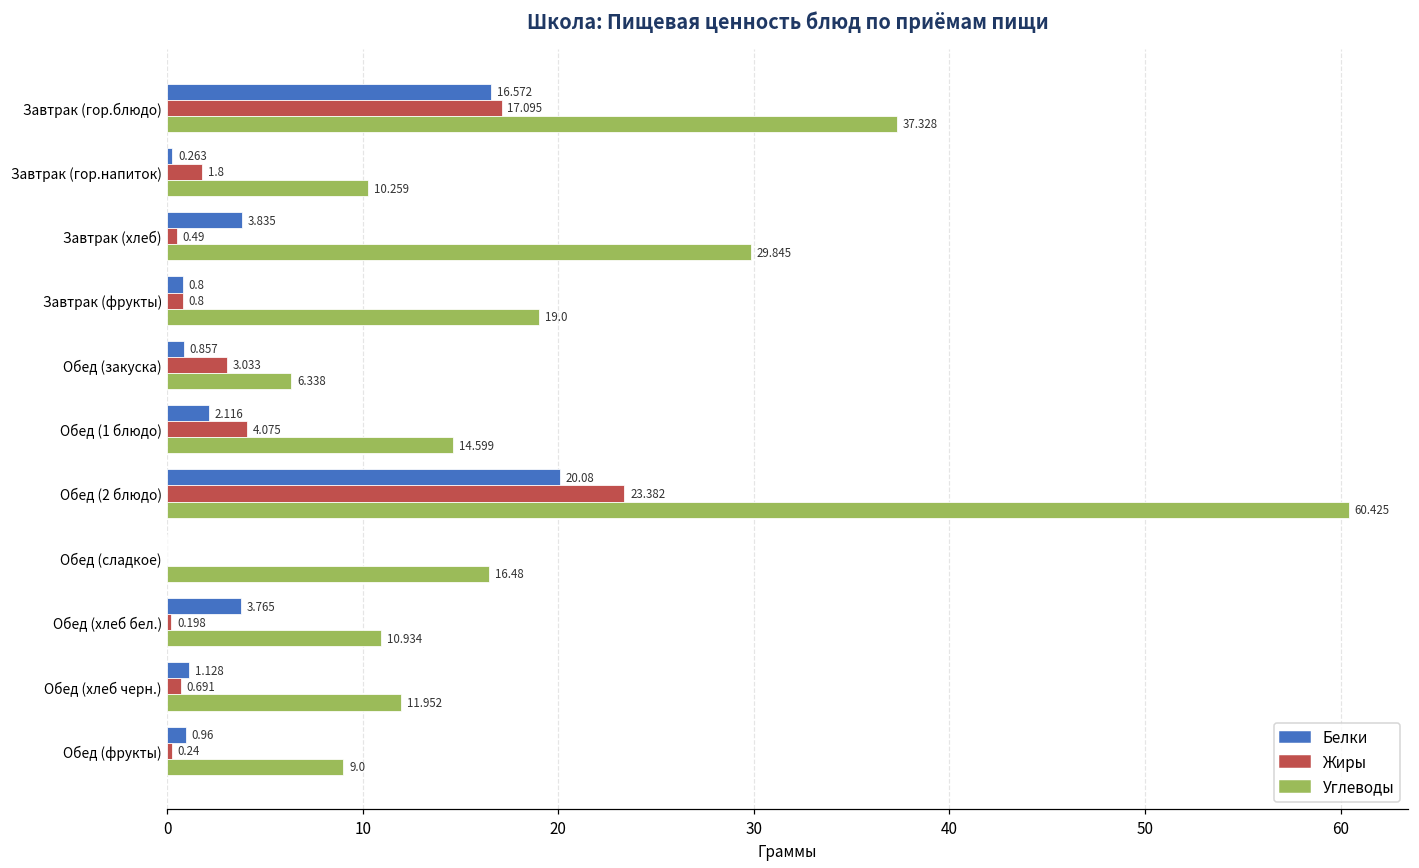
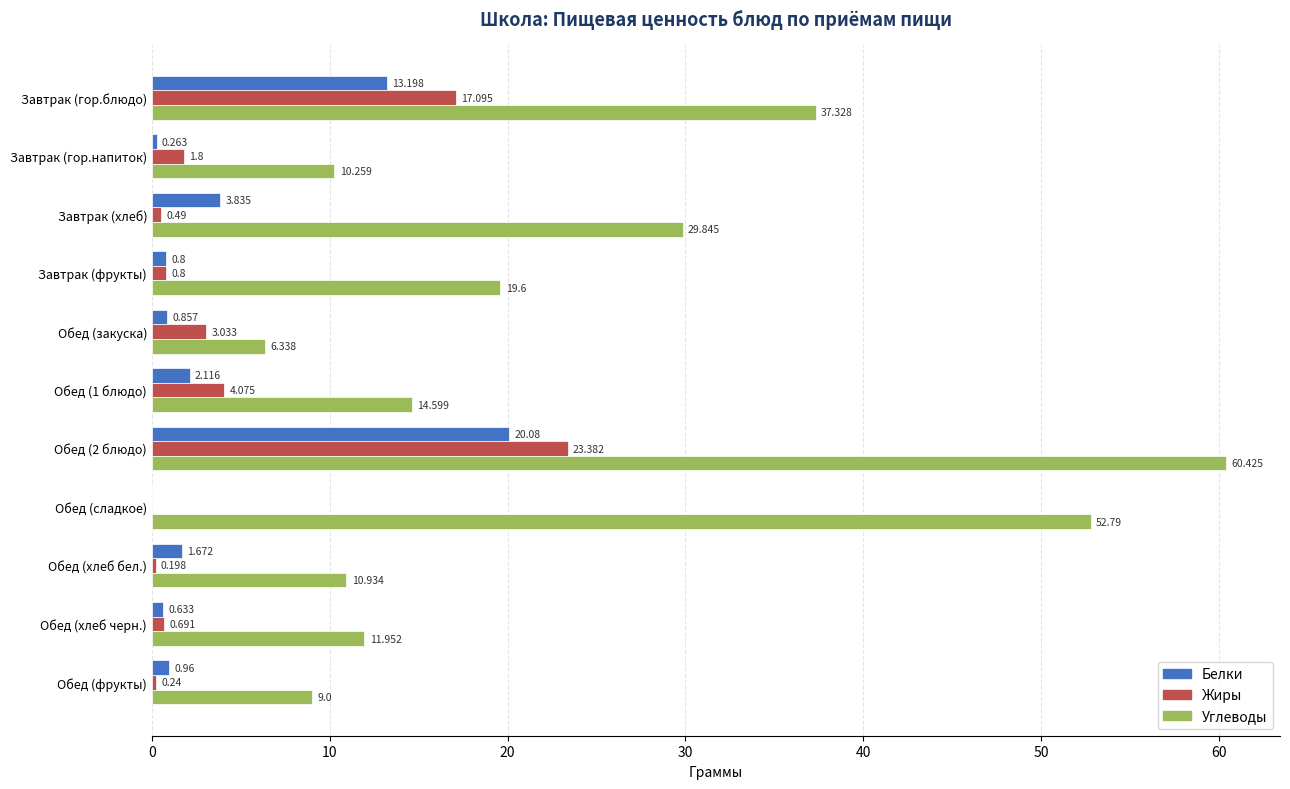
Белки, Завтрак (гор.блюдо): 16.572 -> 13.198
Углеводы, Завтрак (фрукты): 19.0 -> 19.6
Углеводы, Обед (сладкое): 16.48 -> 52.79
Белки, Обед (хлеб бел.): 3.765 -> 1.672
Белки, Обед (хлеб черн.): 1.128 -> 0.633
